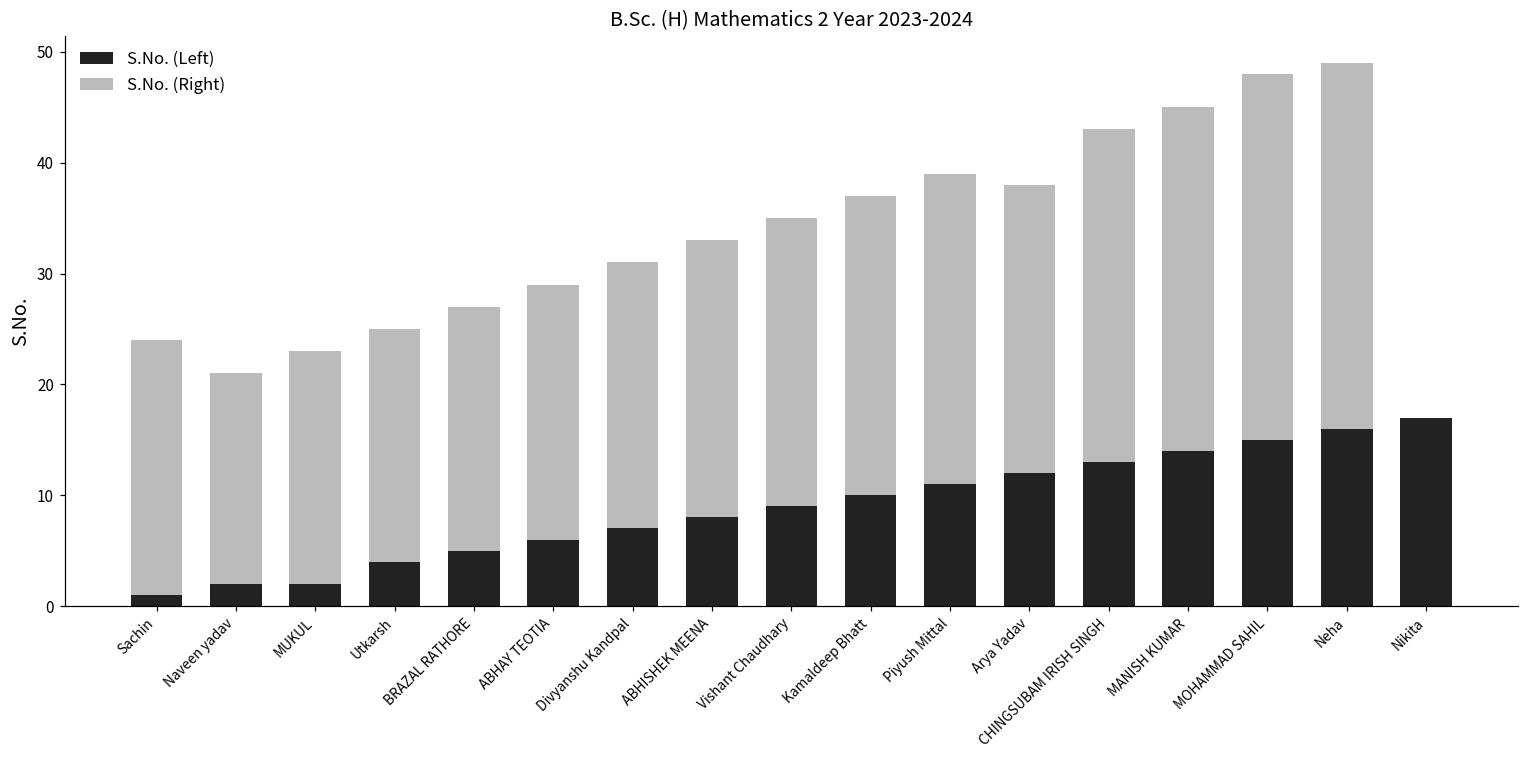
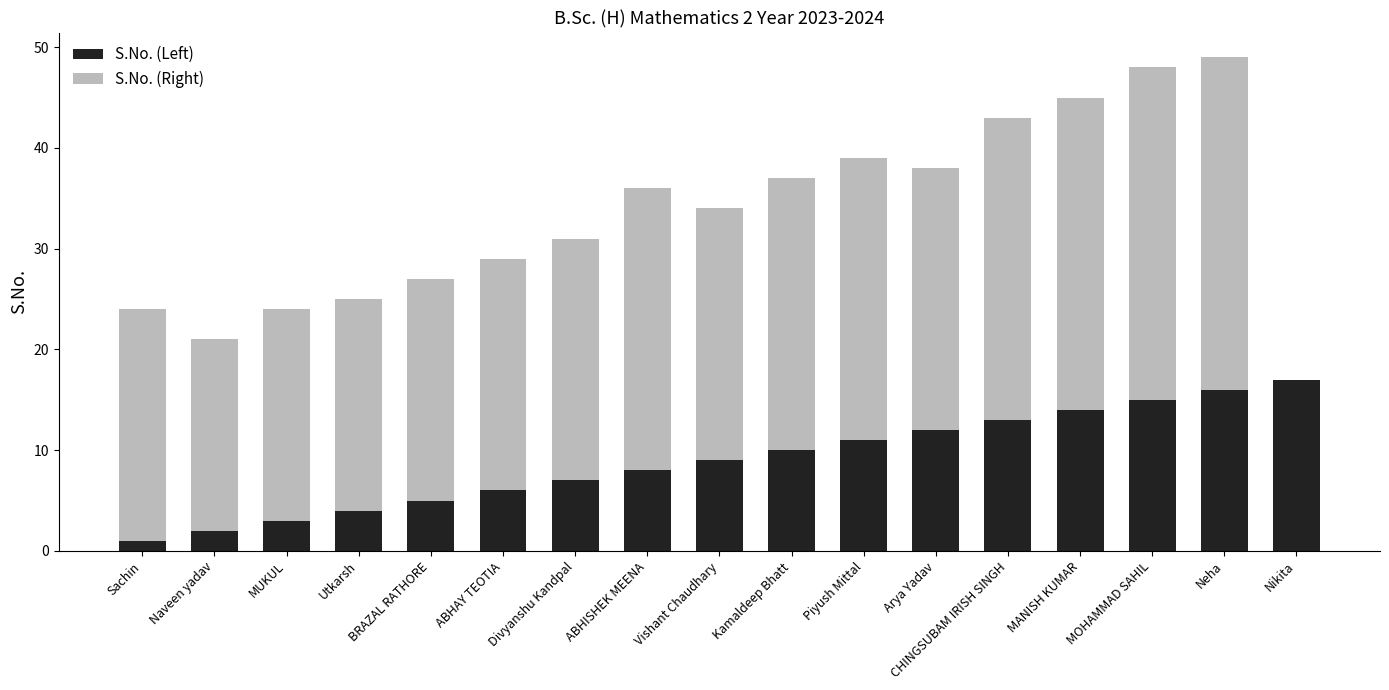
S.No. (Left), MUKUL: 2 -> 3
S.No. (Right), ABHISHEK MEENA: 25 -> 28
S.No. (Right), Vishant Chaudhary: 26 -> 25
